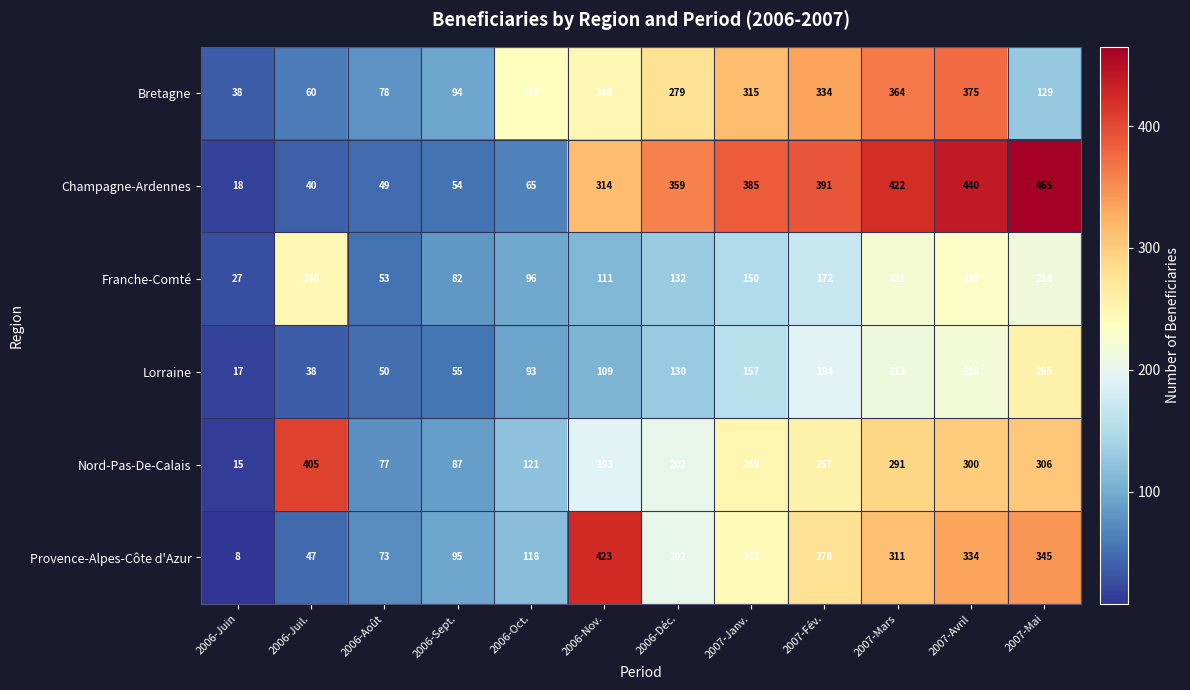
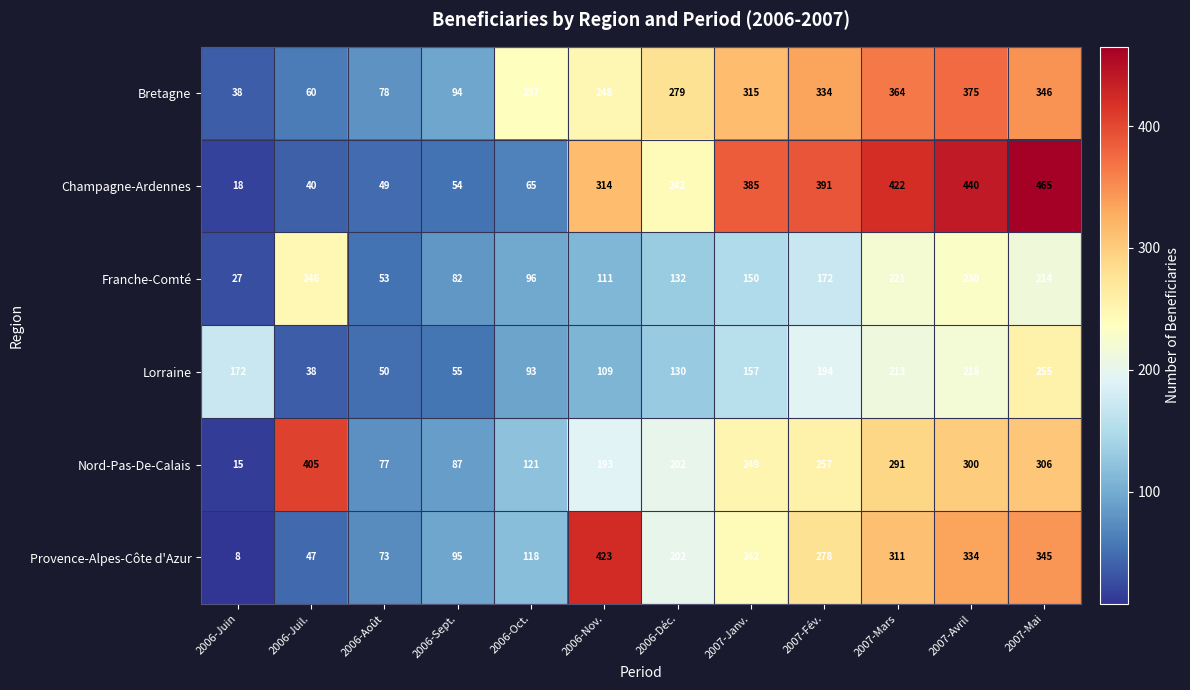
Bretagne, 2007-Mai: 129 -> 346
Champagne-Ardennes, 2006-Déc.: 359 -> 242
Lorraine, 2006-Juin: 17 -> 172
